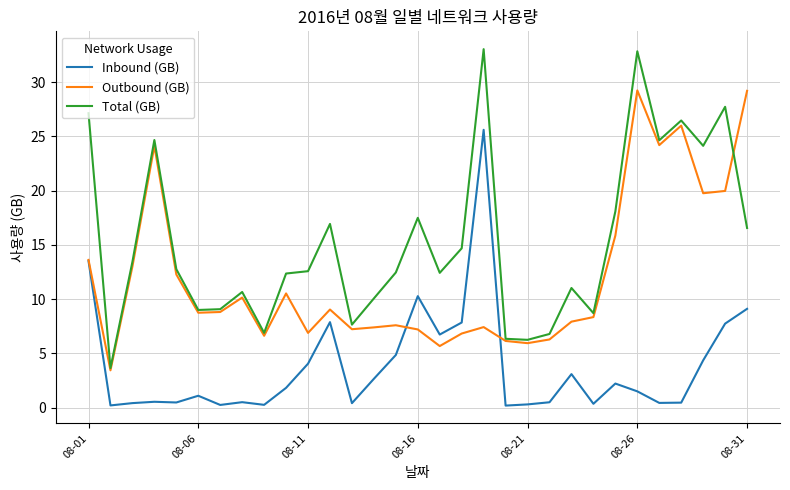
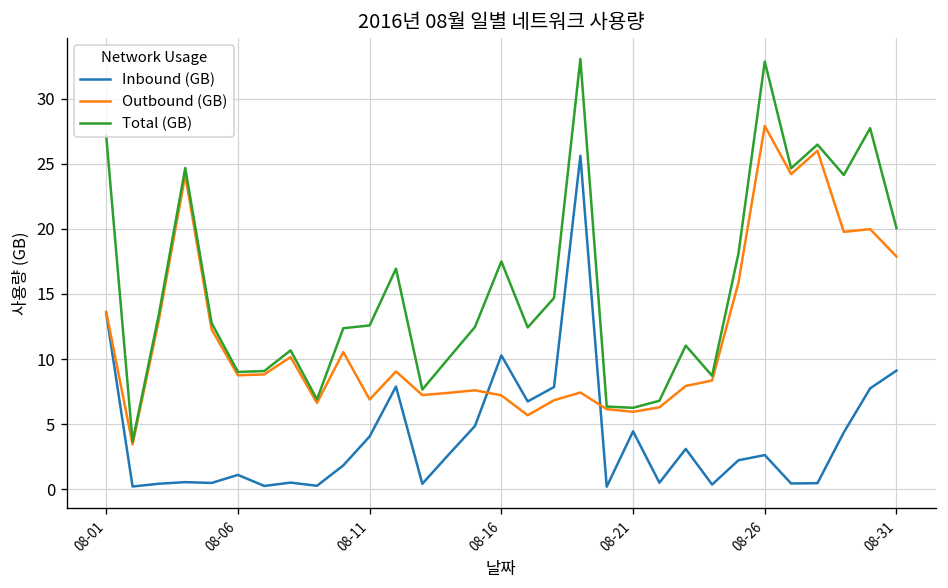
Inbound (GB), 08-21: 0.3 -> 4.5
Inbound (GB), 08-26: 1.5 -> 2.6
Outbound (GB), 08-26: 29.2 -> 27.9
Outbound (GB), 08-31: 29.2 -> 17.9
Total (GB), 08-31: 16.6 -> 20.0
